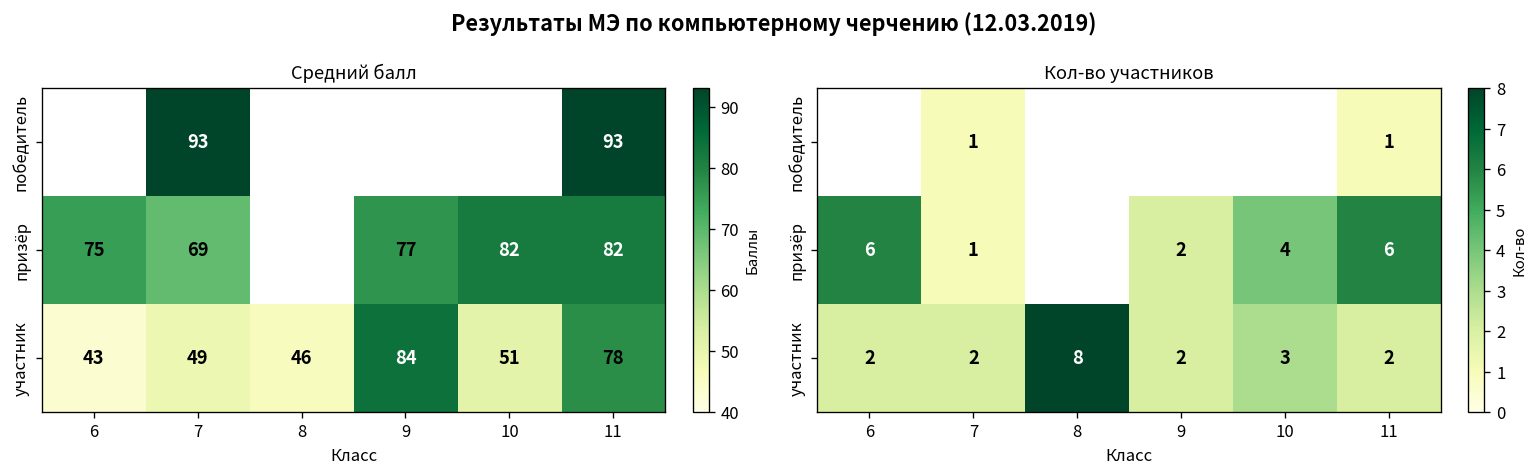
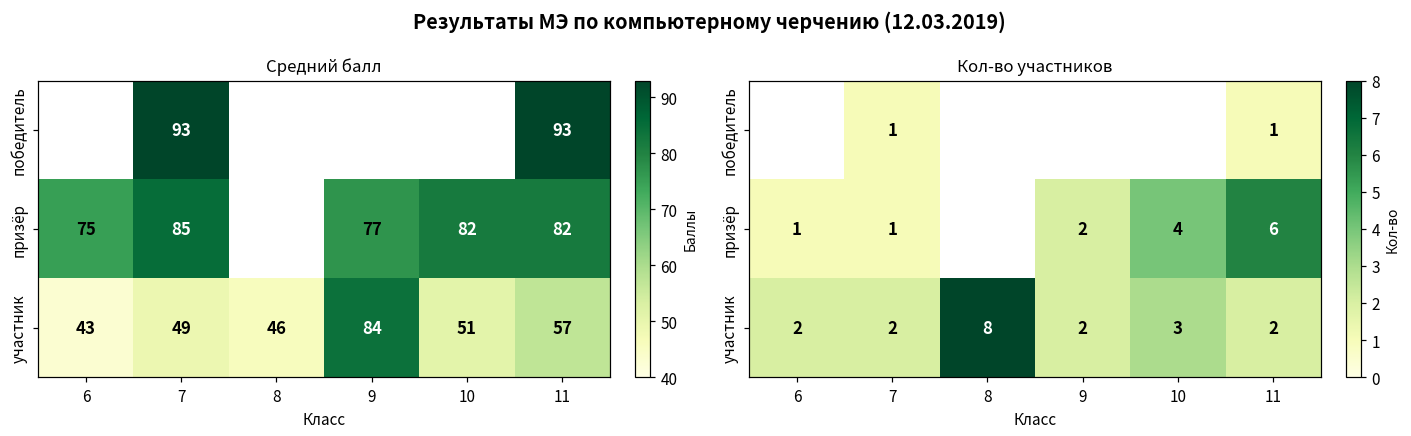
Средний балл, призёр, 7: 69 -> 85
Средний балл, участник, 11: 78 -> 57
Кол-во участников, призёр, 6: 6 -> 1
